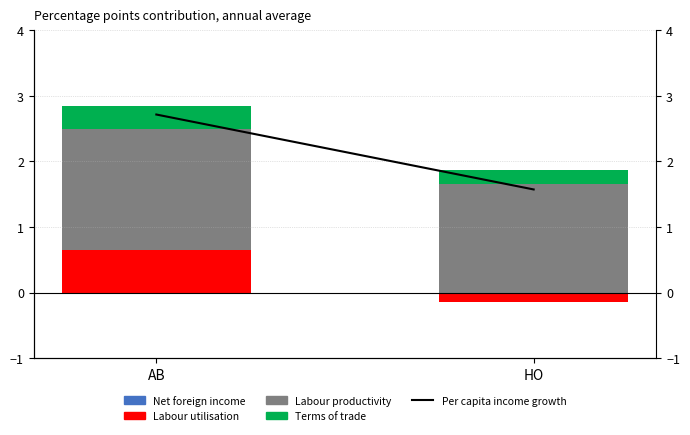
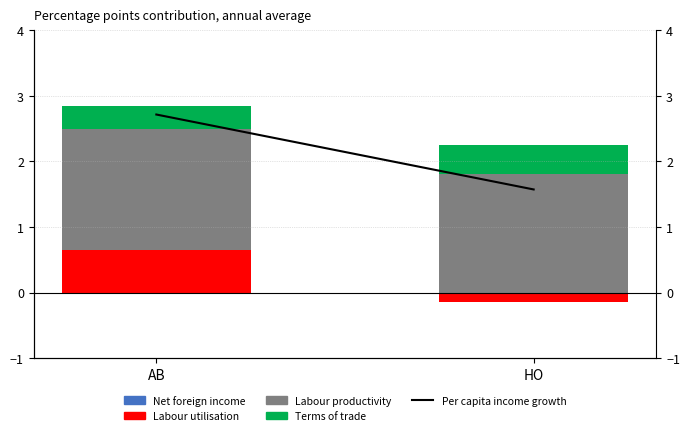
Labour productivity, HO: 1.7 -> 1.8
Terms of trade, HO: 0.2 -> 0.5
